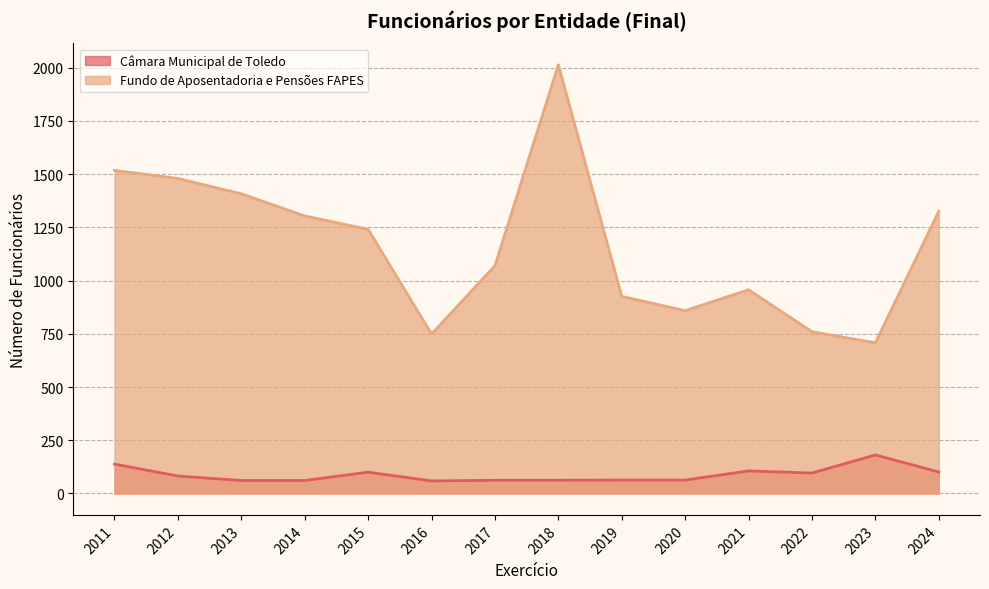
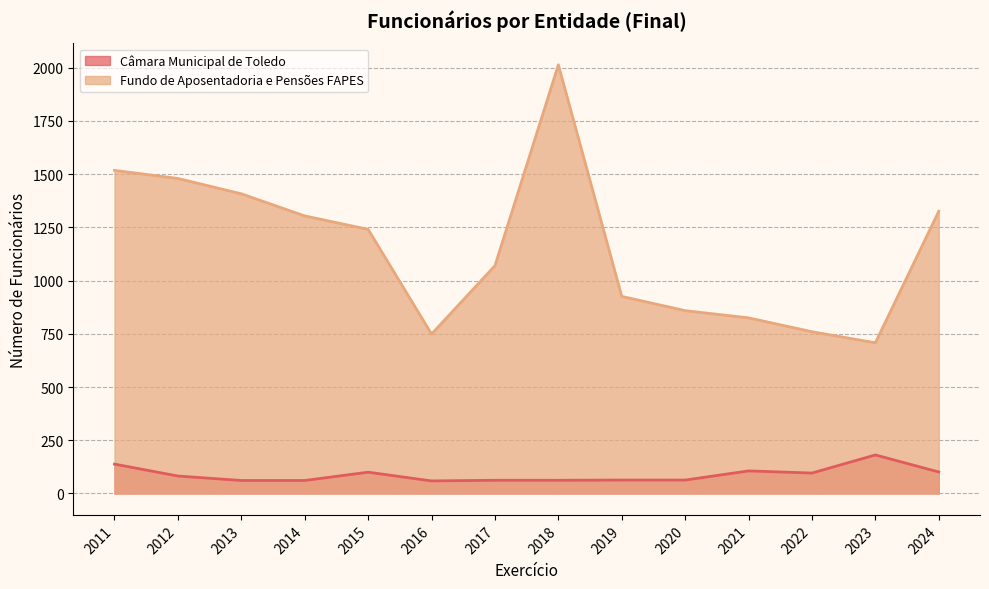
Fundo de Aposentadoria e Pensões FAPES, 2021: 960 -> 830
